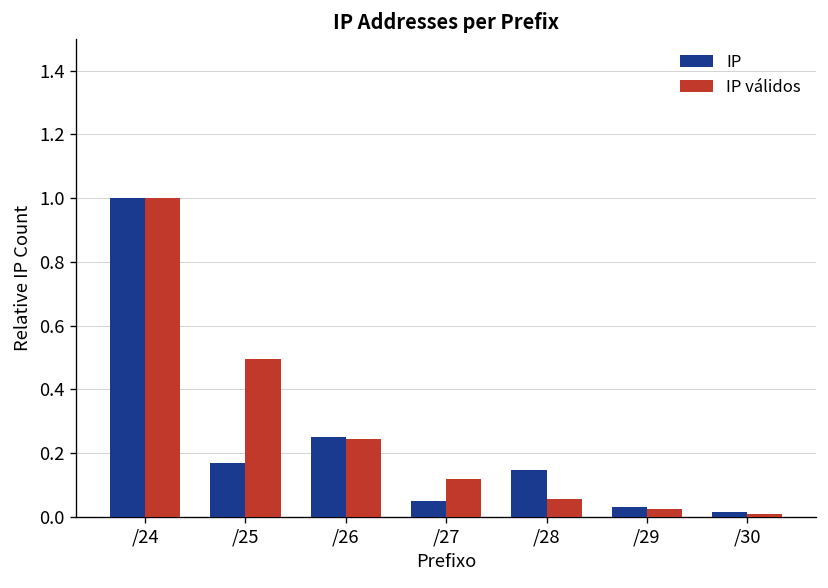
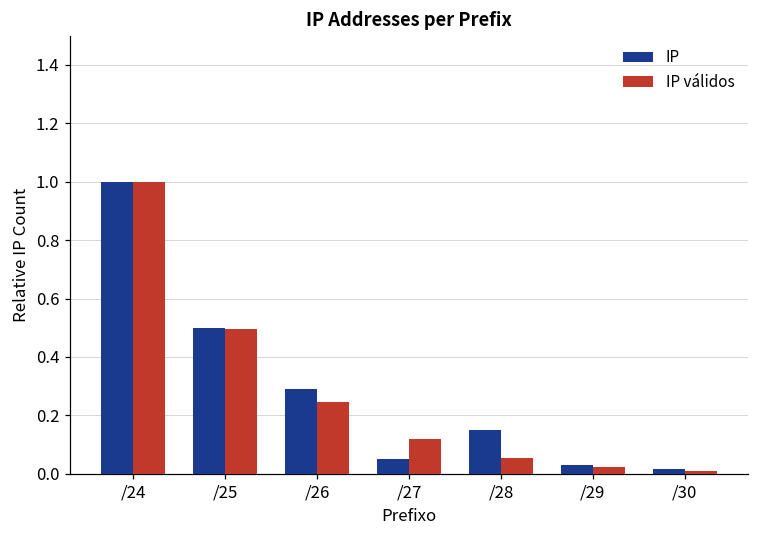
IP, /25: 0.17 -> 0.50
IP, /26: 0.25 -> 0.29
